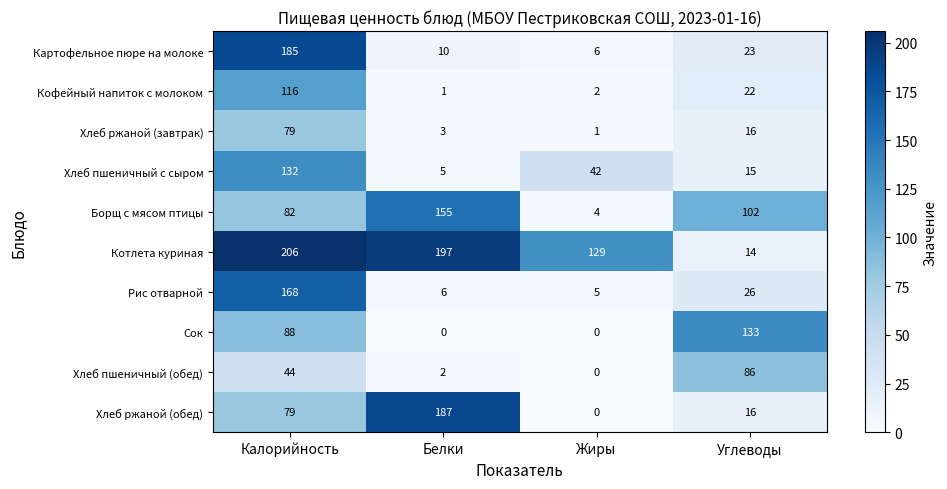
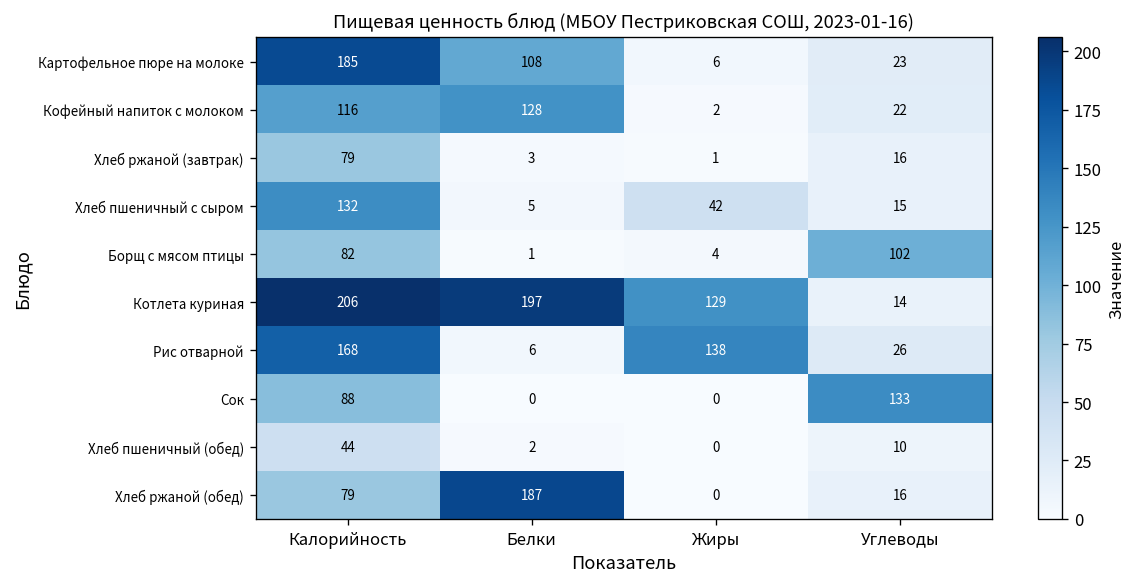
Картофельное пюре на молоке, Белки: 10 -> 108
Кофейный напиток с молоком, Белки: 1 -> 128
Борщ с мясом птицы, Белки: 155 -> 1
Рис отварной, Жиры: 5 -> 138
Хлеб пшеничный (обед), Углеводы: 86 -> 10
